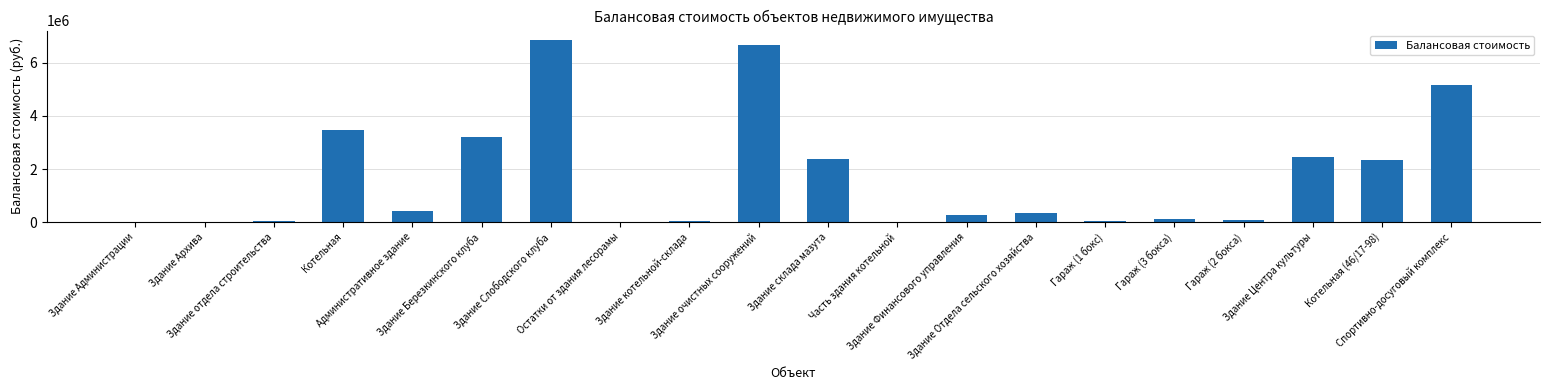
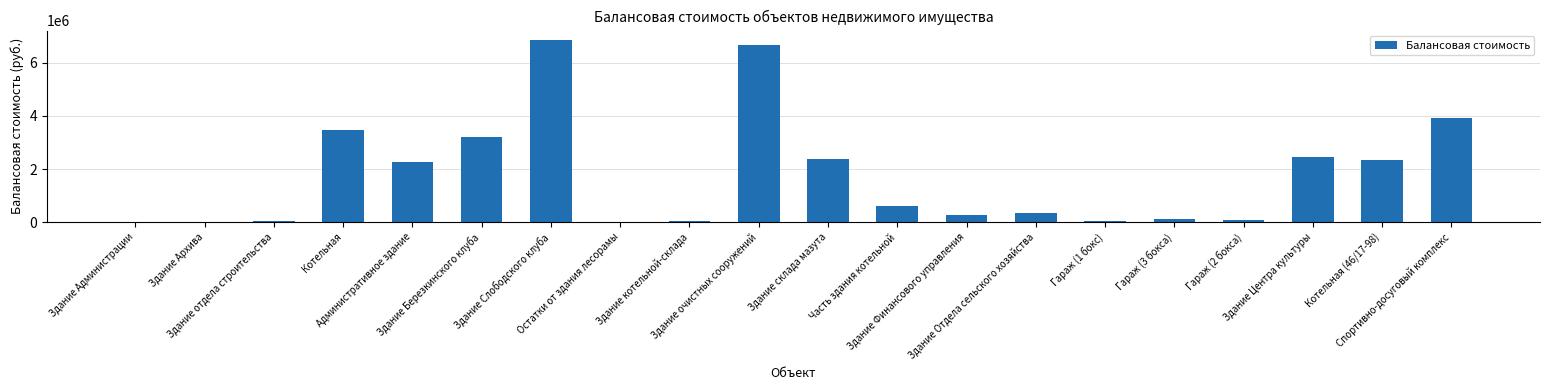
Административное здание: 400000 -> 2300000
Часть здания котельной: 0 -> 600000
Спортивно-досуговый комплекс: 5200000 -> 3900000
